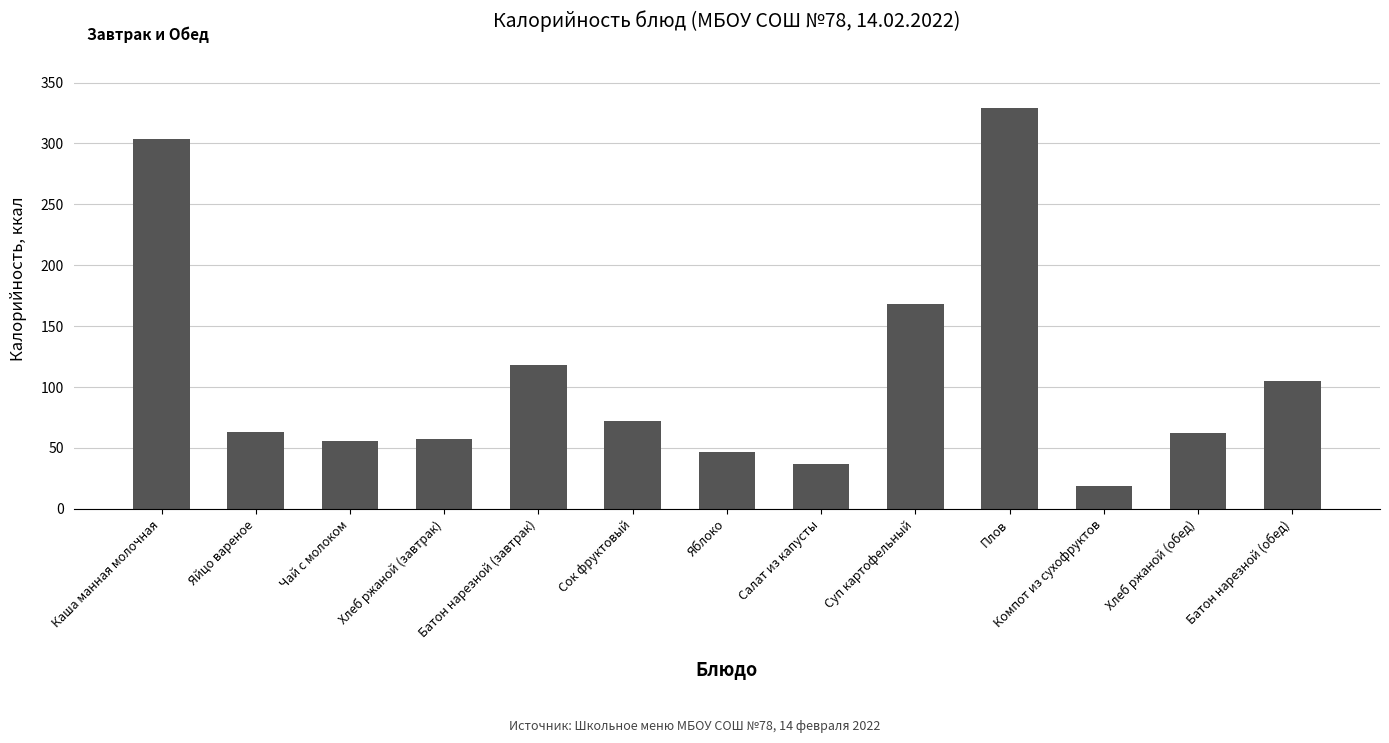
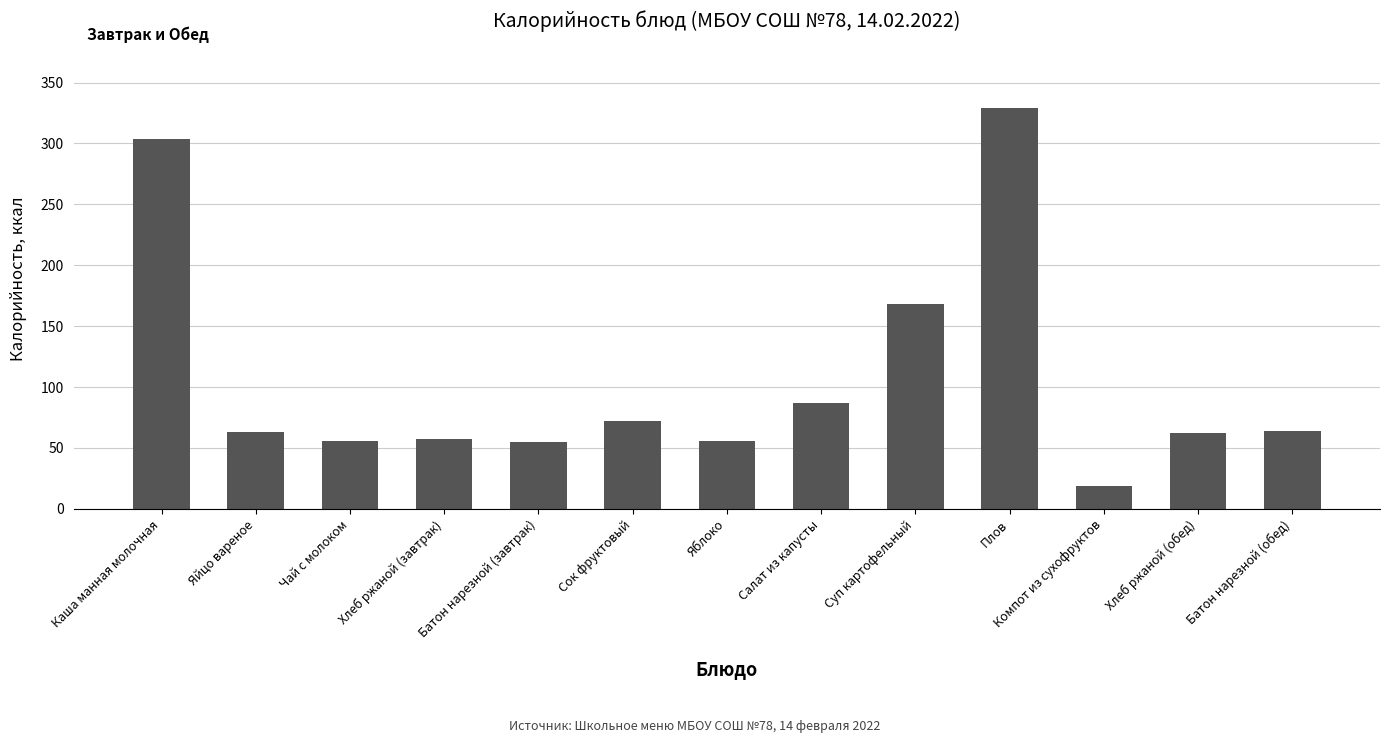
Батон нарезной (завтрак): 118 -> 55
Яблоко: 47 -> 56
Салат из капусты: 37 -> 87
Батон нарезной (обед): 105 -> 64
